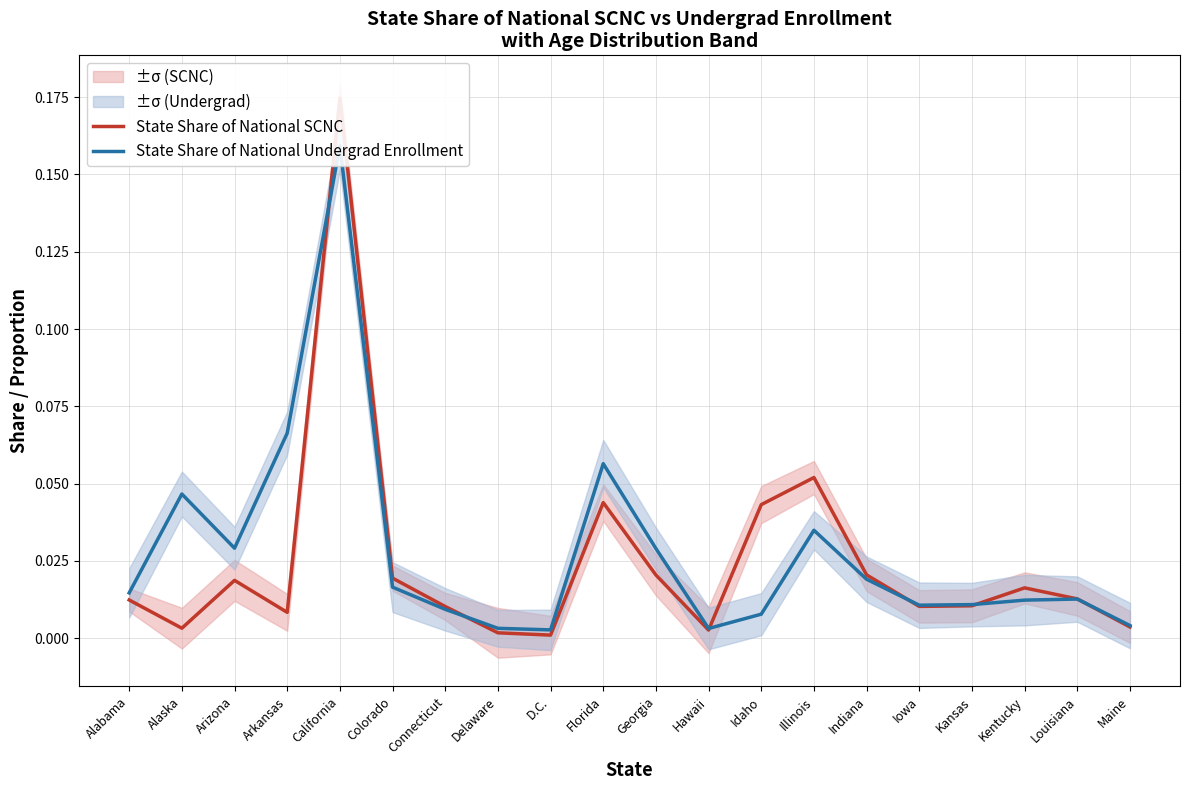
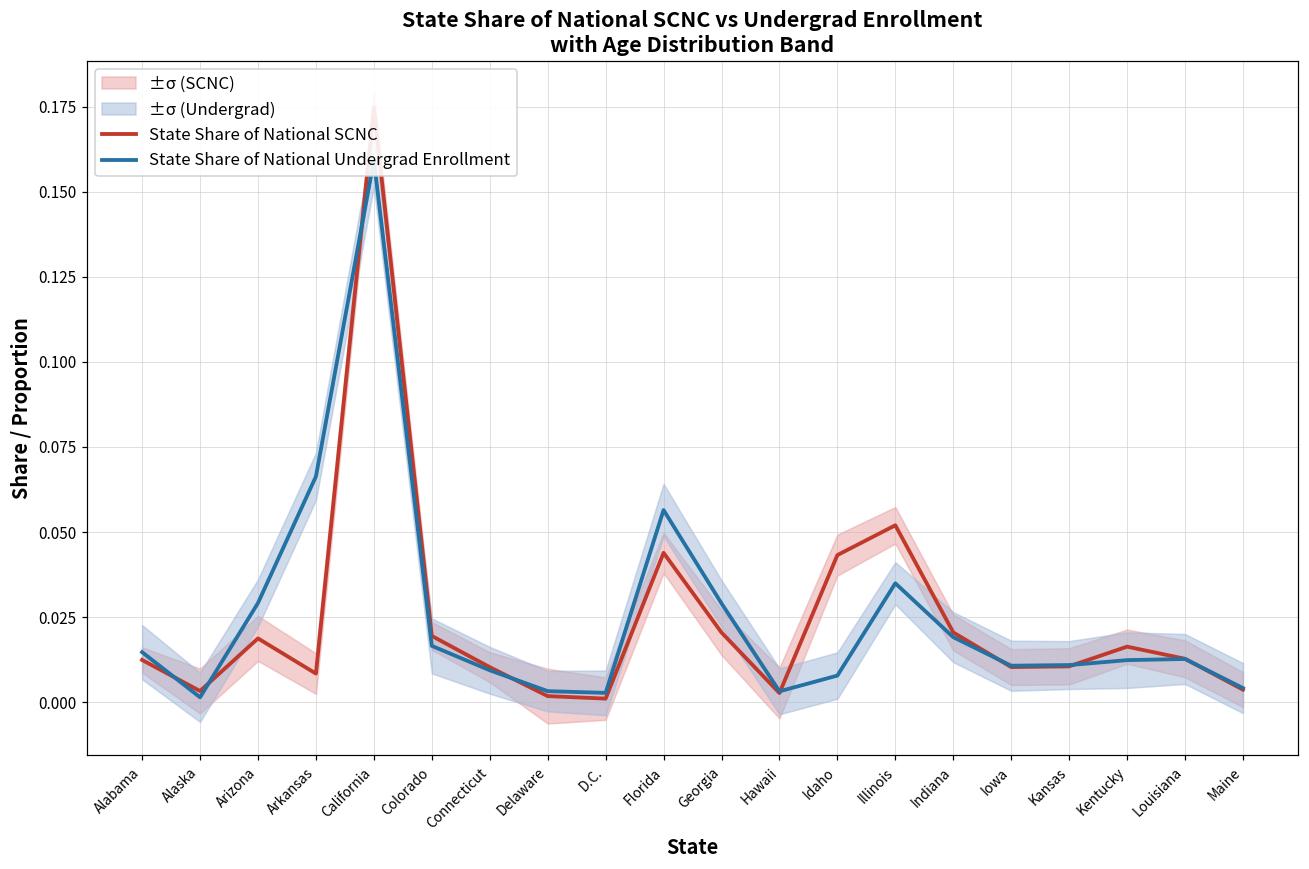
State Share of National Undergrad Enrollment, Alaska: 0.047 -> 0.001
